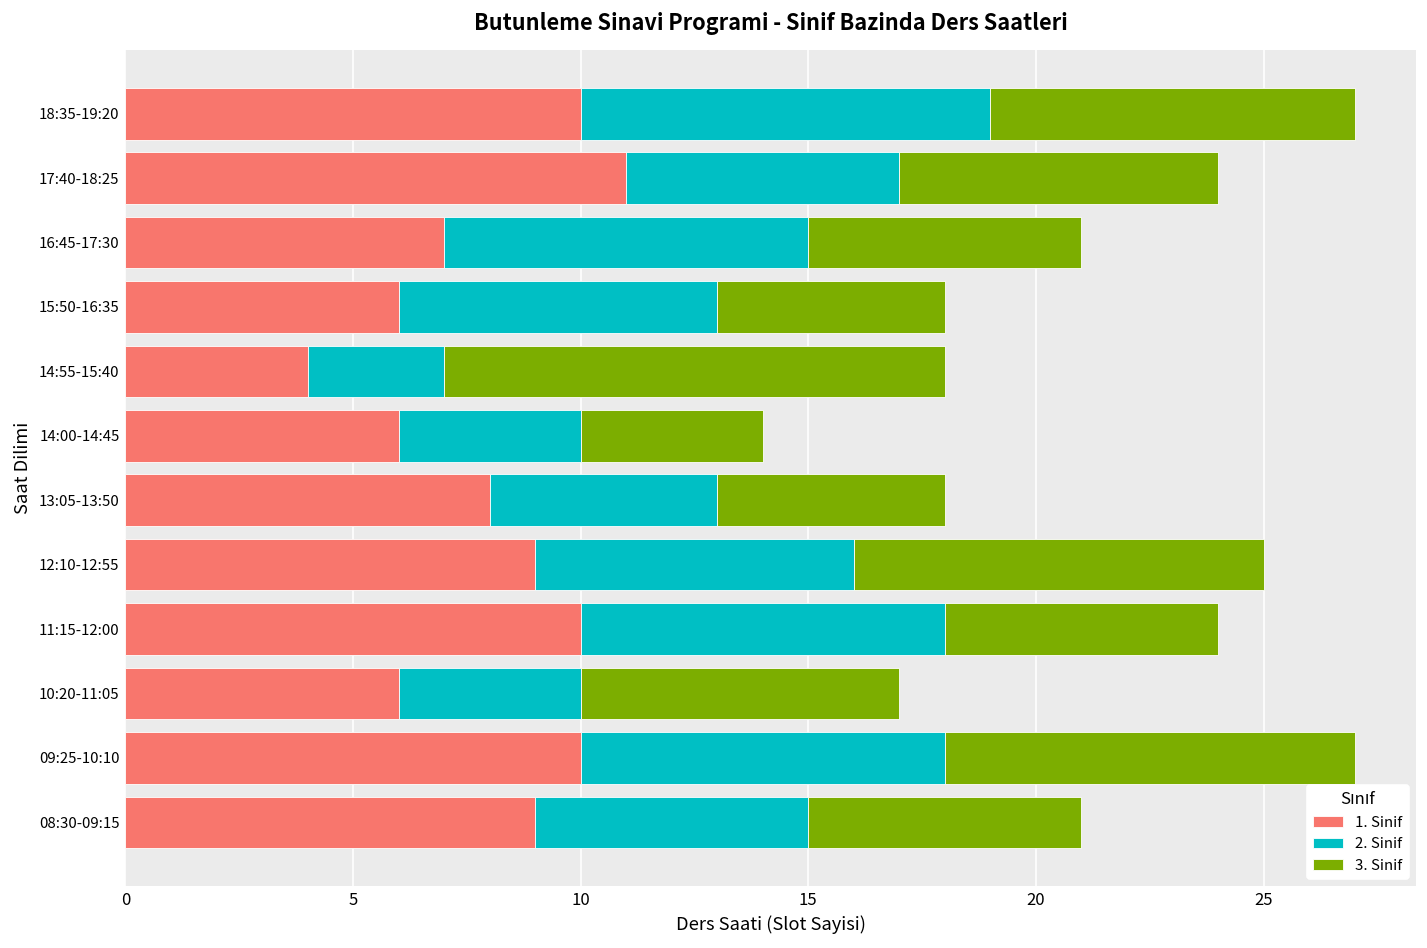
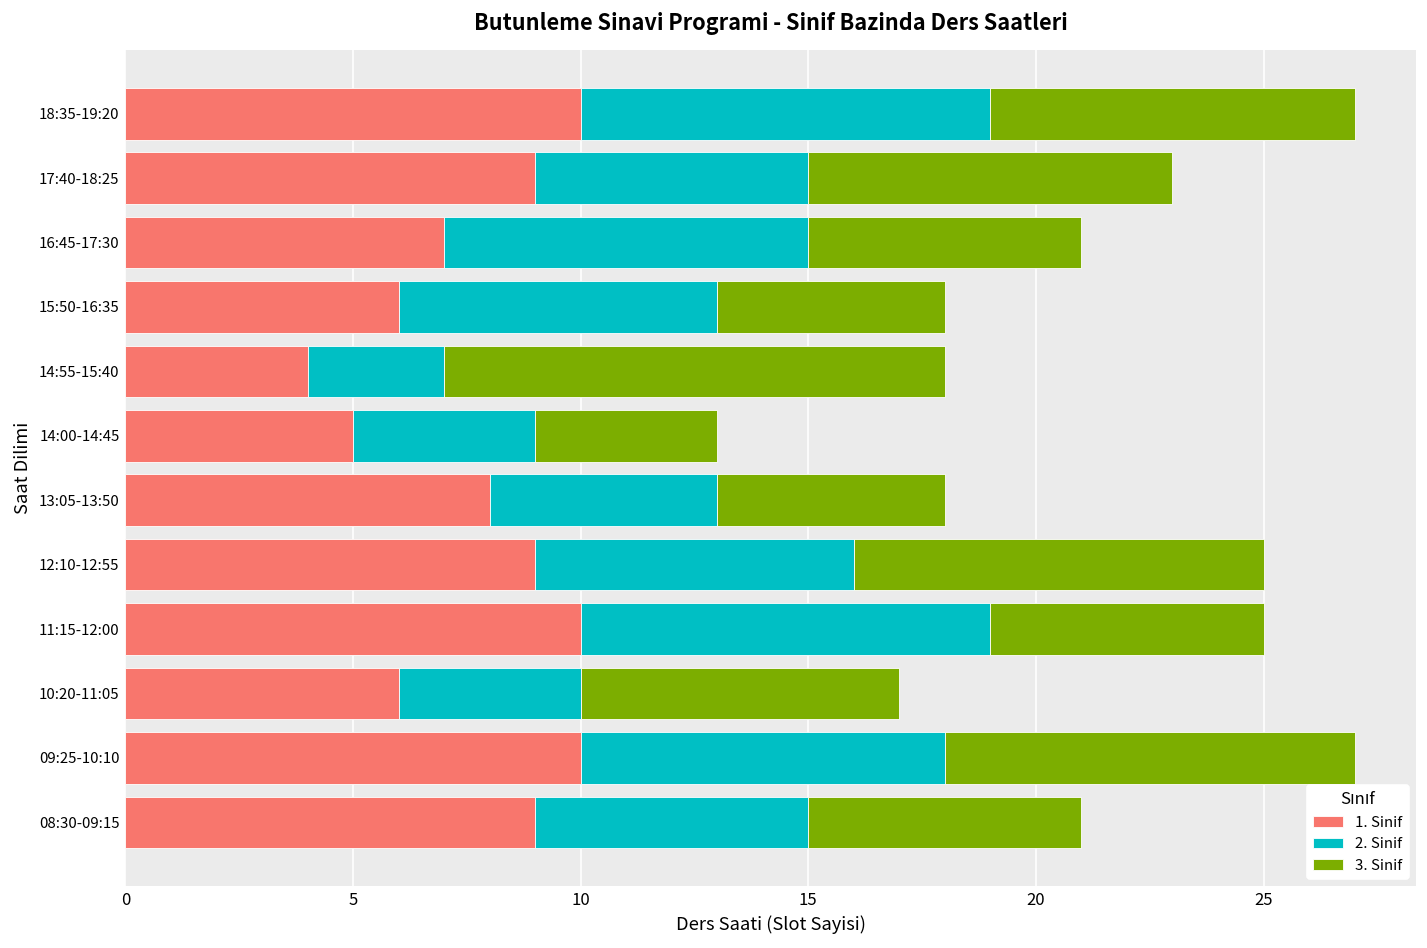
1. Sinif, 17:40-18:25: 11 -> 9
3. Sinif, 17:40-18:25: 7 -> 8
1. Sinif, 14:00-14:45: 6 -> 5
2. Sinif, 11:15-12:00: 8 -> 9
